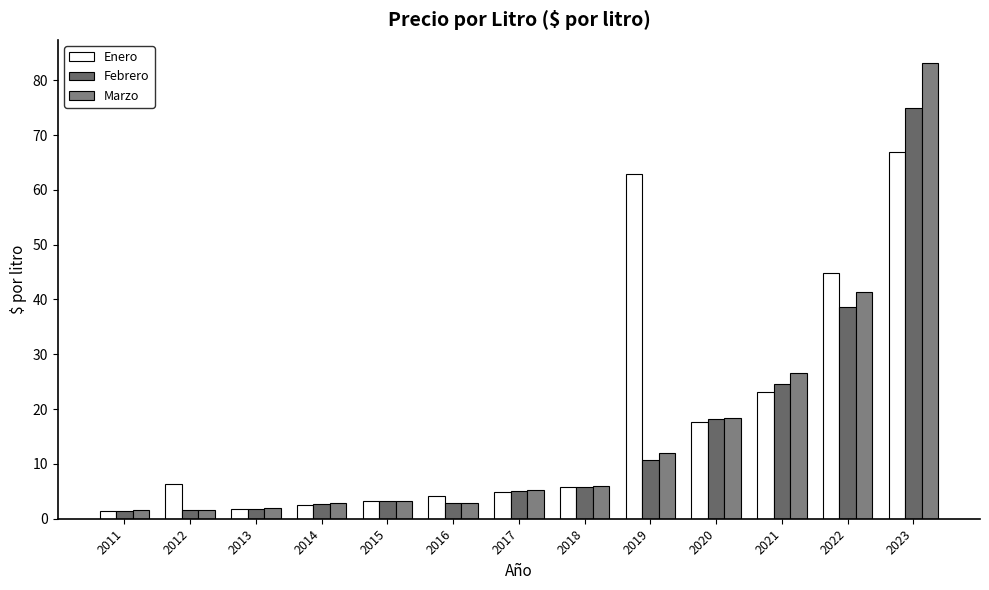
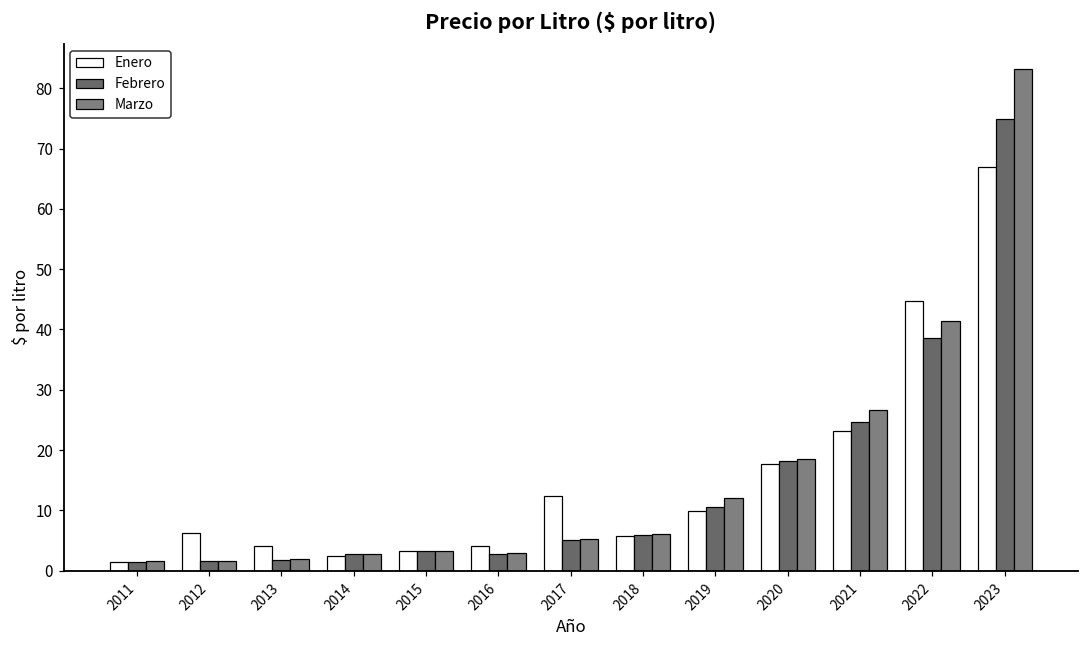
Enero, 2013: 2 -> 4
Enero, 2017: 5 -> 12
Enero, 2019: 63 -> 10
